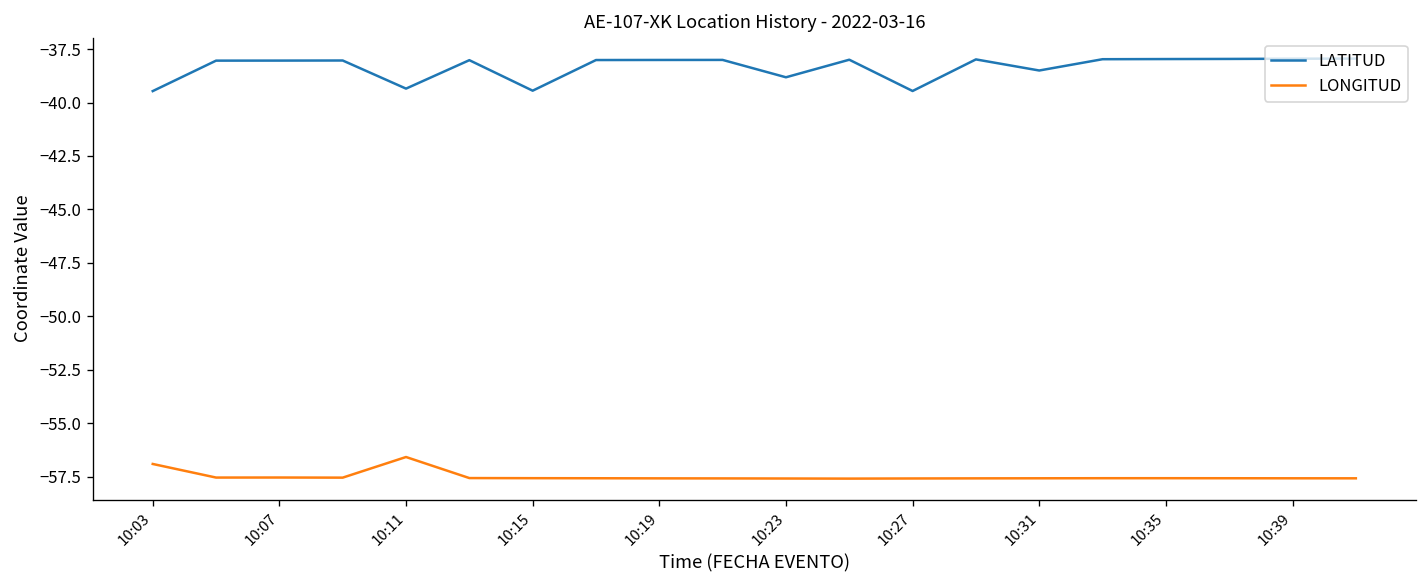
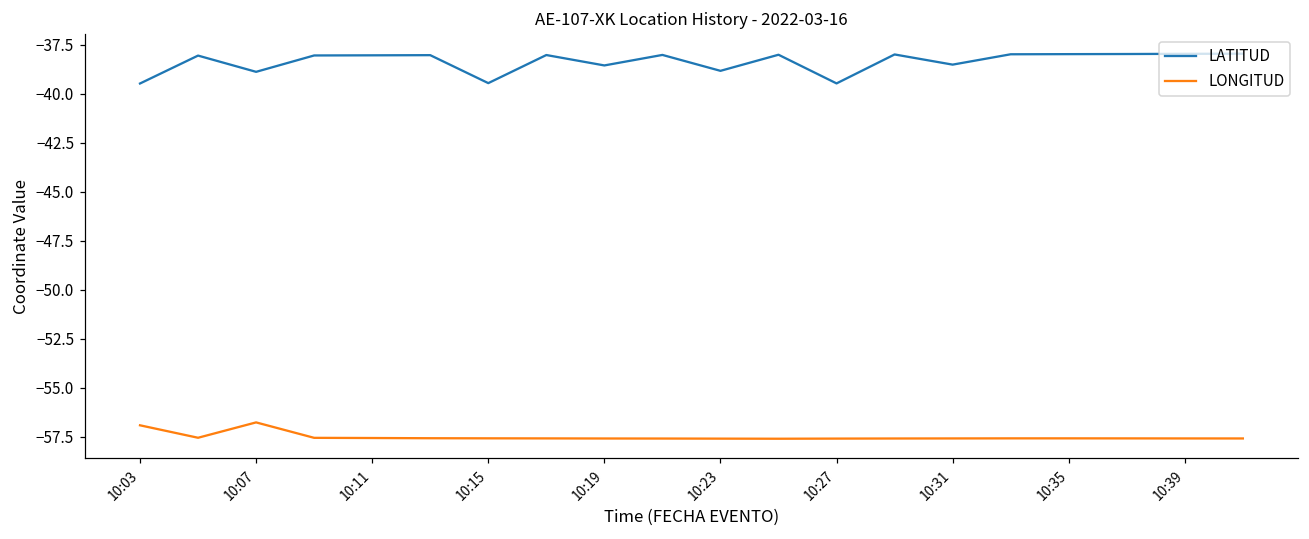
LATITUD, 10:07: -38.0 -> -38.9
LONGITUD, 10:07: -57.5 -> -56.8
LATITUD, 10:11: -39.3 -> -38.0
LONGITUD, 10:11: -56.6 -> -57.6
LATITUD, 10:19: -38.0 -> -38.5
